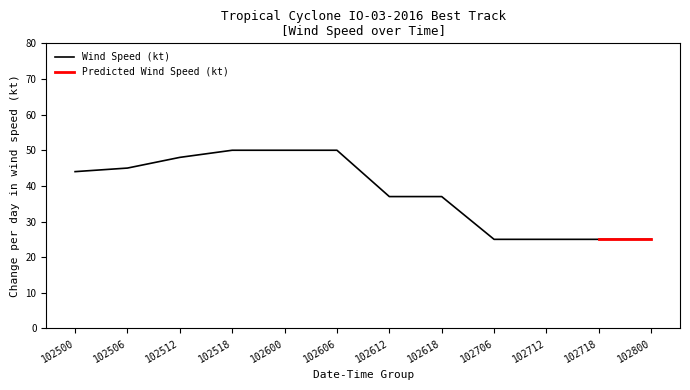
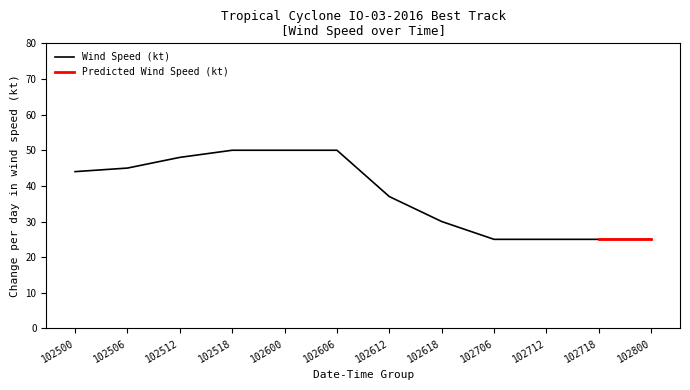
Wind Speed (kt), 102618: 37 -> 30
